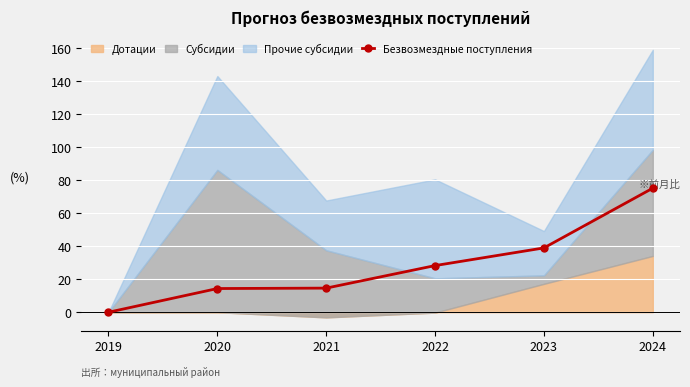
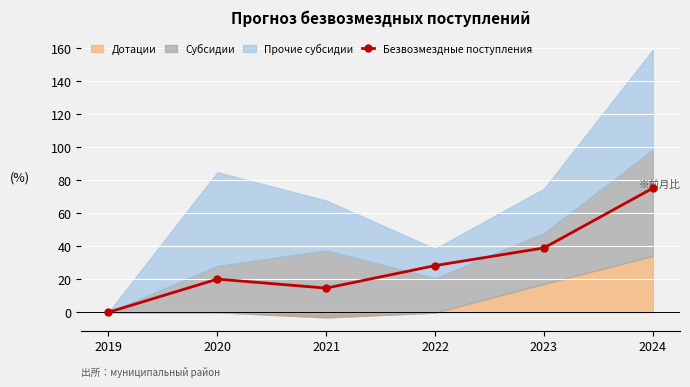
Безвозмездные поступления, 2020: 14 -> 20
Субсидии, 2020: 86 -> 28
Прочие субсидии, 2022: 60 -> 18
Субсидии, 2023: 5 -> 31
